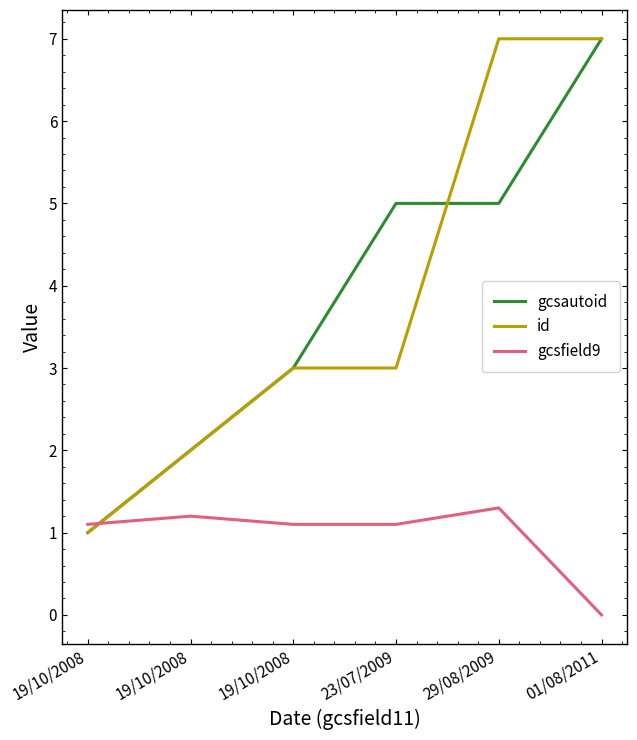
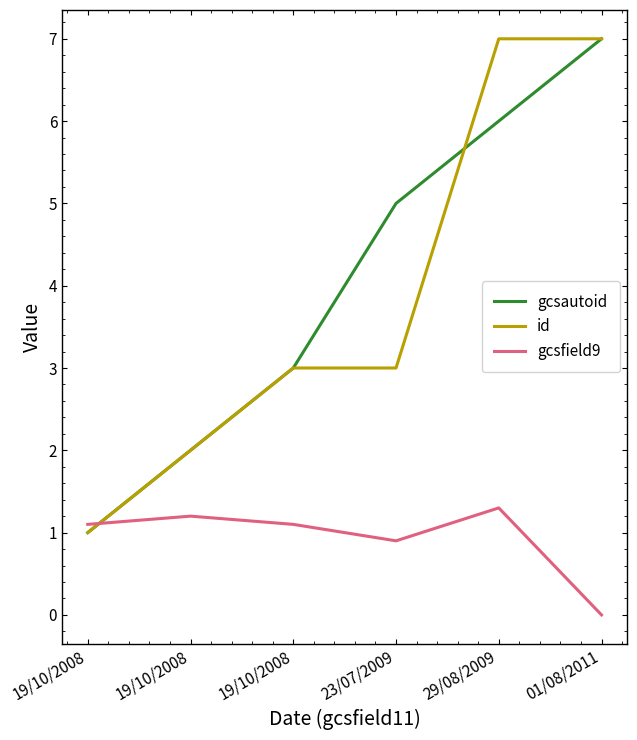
gcsfield9, 23/07/2009: 1.1 -> 0.9
gcsautoid, 29/08/2009: 5 -> 6
